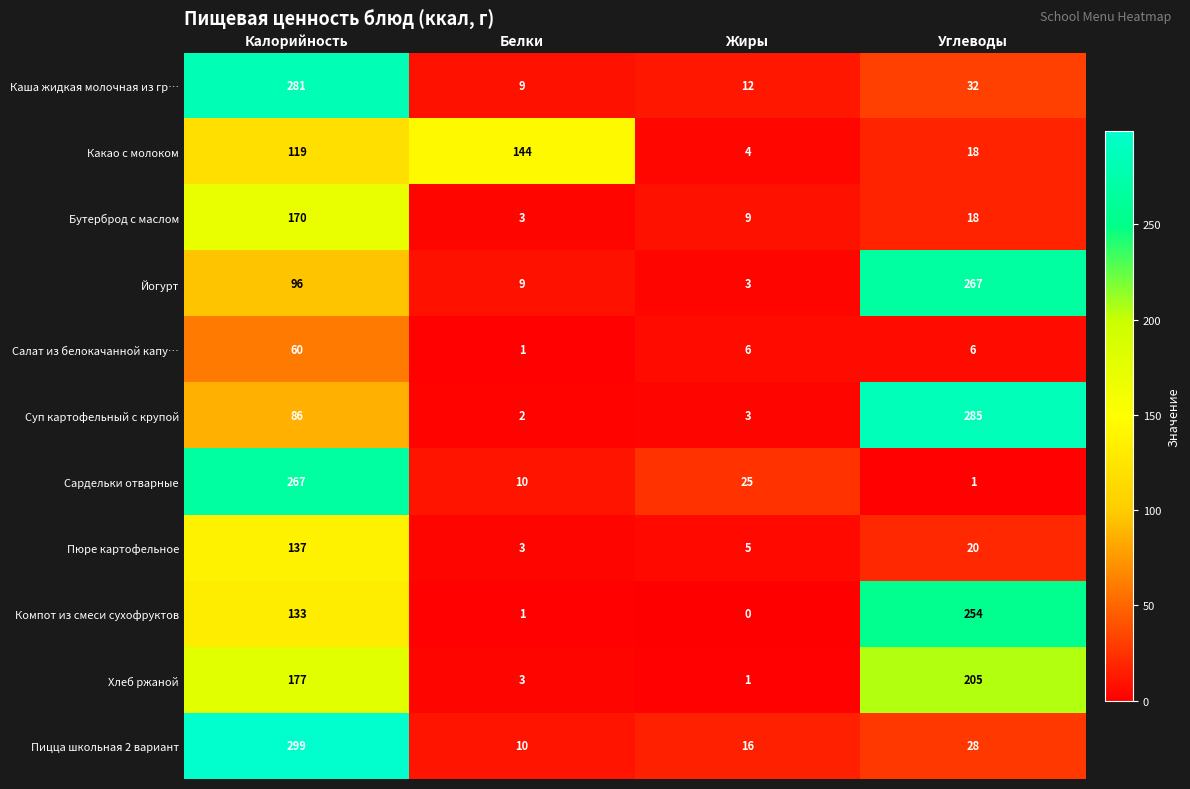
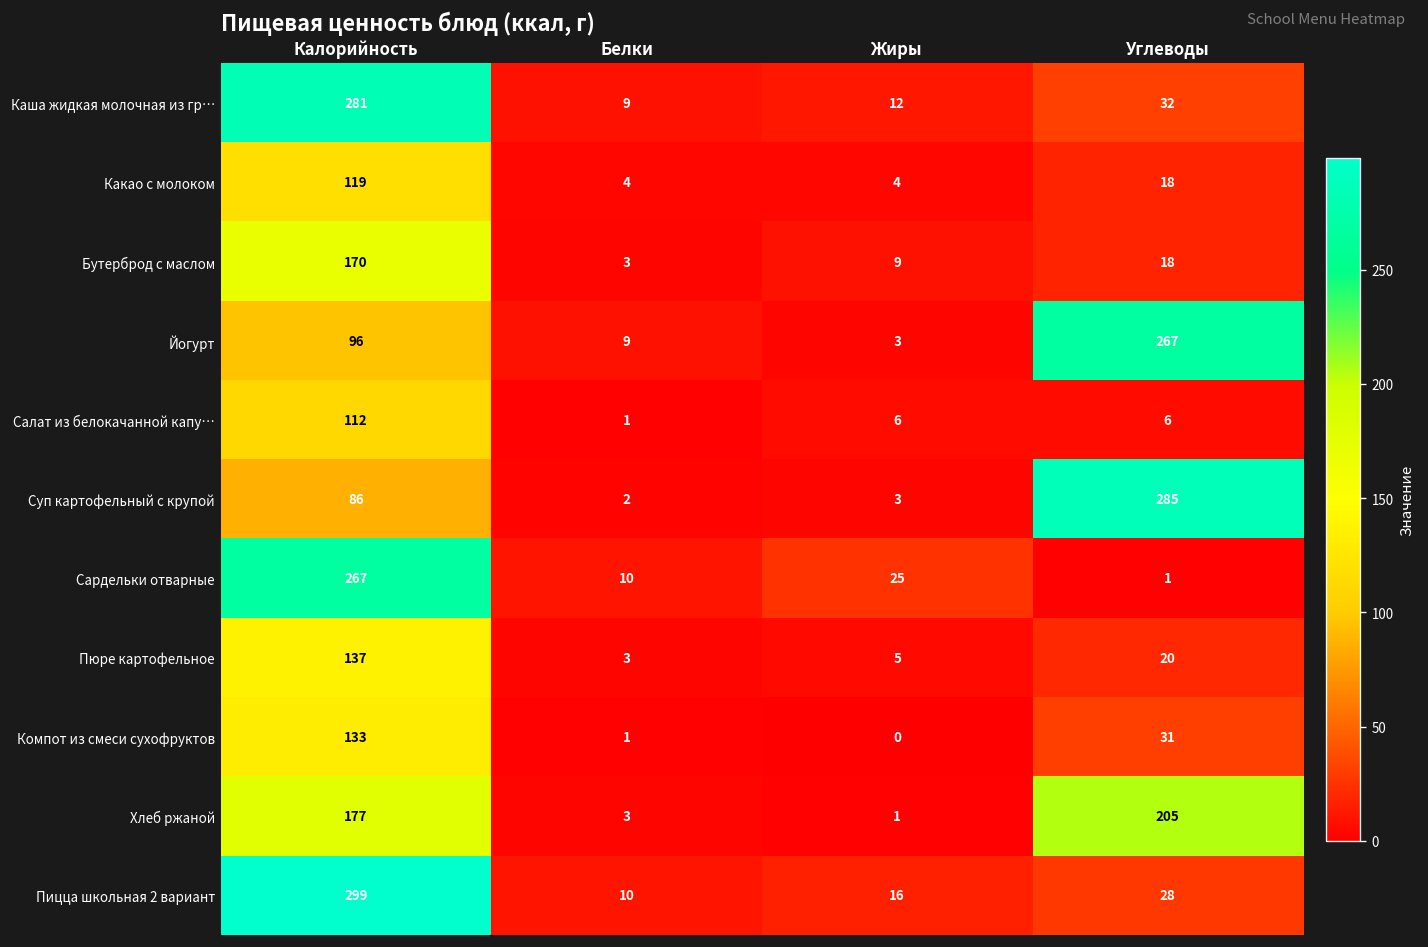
Какао с молоком, Белки: 144 -> 4
Салат из белокачанной капу…, Калорийность: 60 -> 112
Компот из смеси сухофруктов, Углеводы: 254 -> 31
